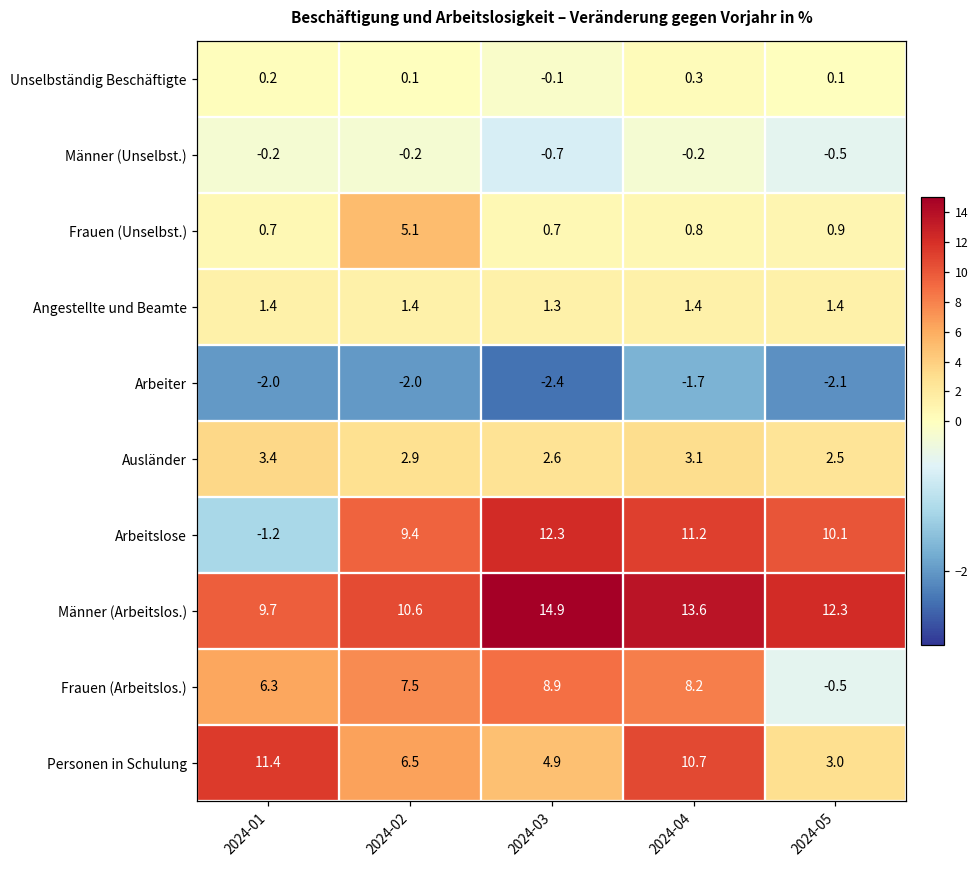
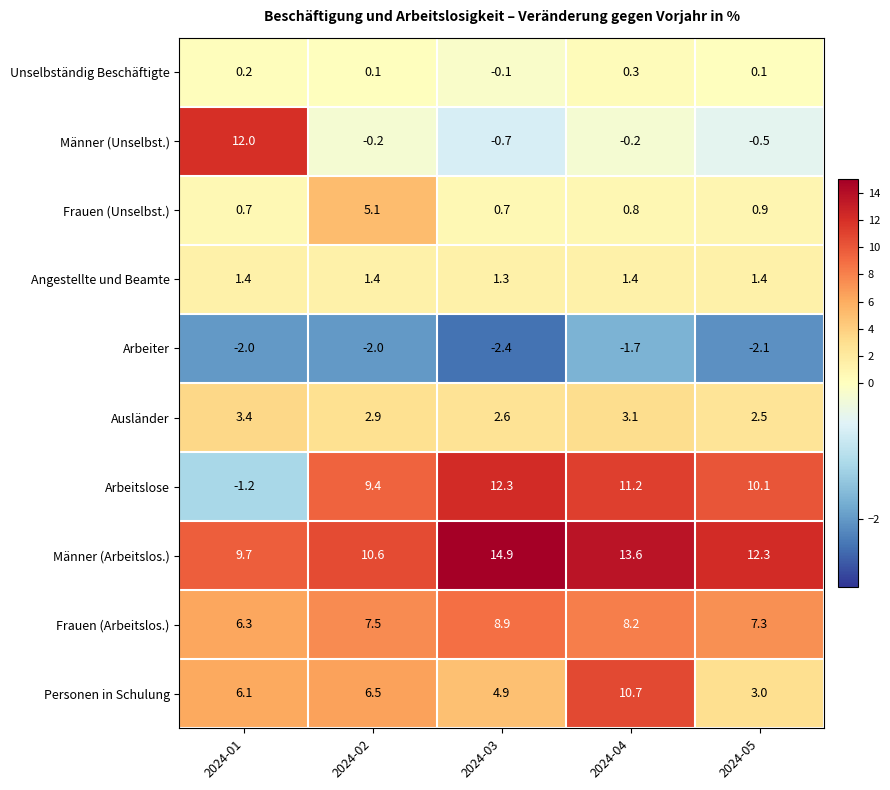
Männer (Unselbst.), 2024-01: -0.2 -> 12.0
Frauen (Arbeitslos.), 2024-05: -0.5 -> 7.3
Personen in Schulung, 2024-01: 11.4 -> 6.1
